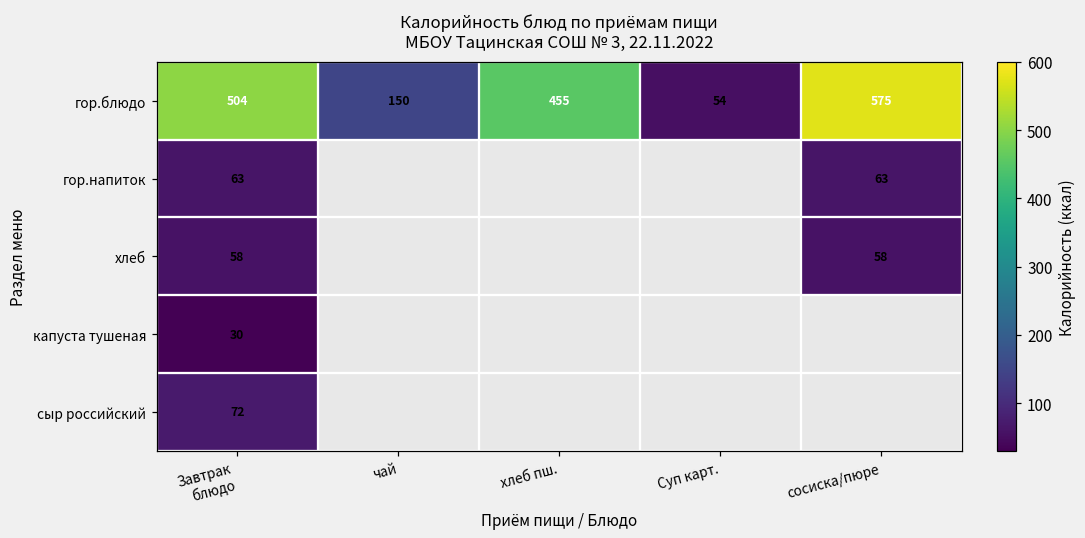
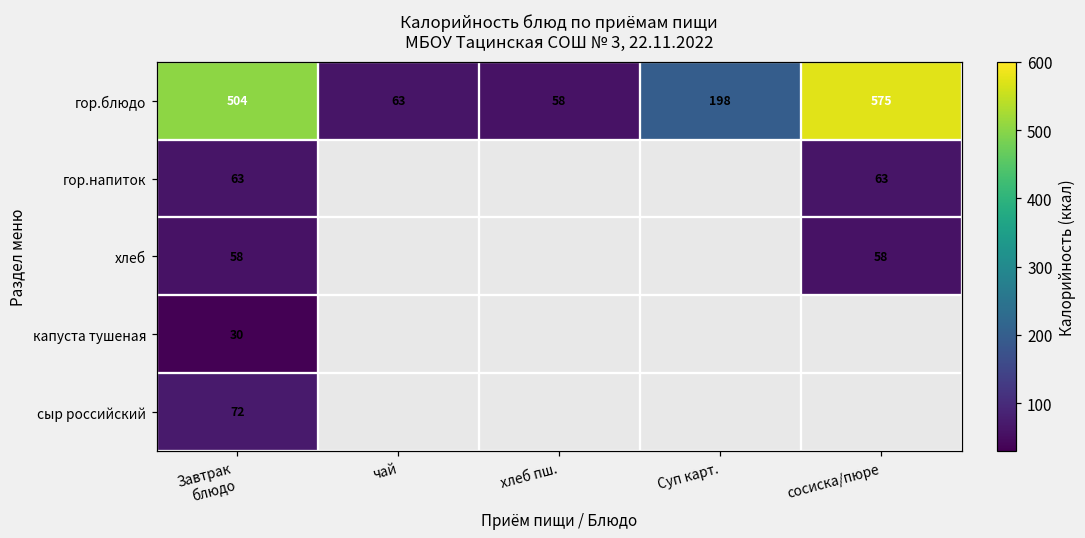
гор.блюдо, чай: 150 -> 63
гор.блюдо, хлеб пш.: 455 -> 58
гор.блюдо, Суп карт.: 54 -> 198
